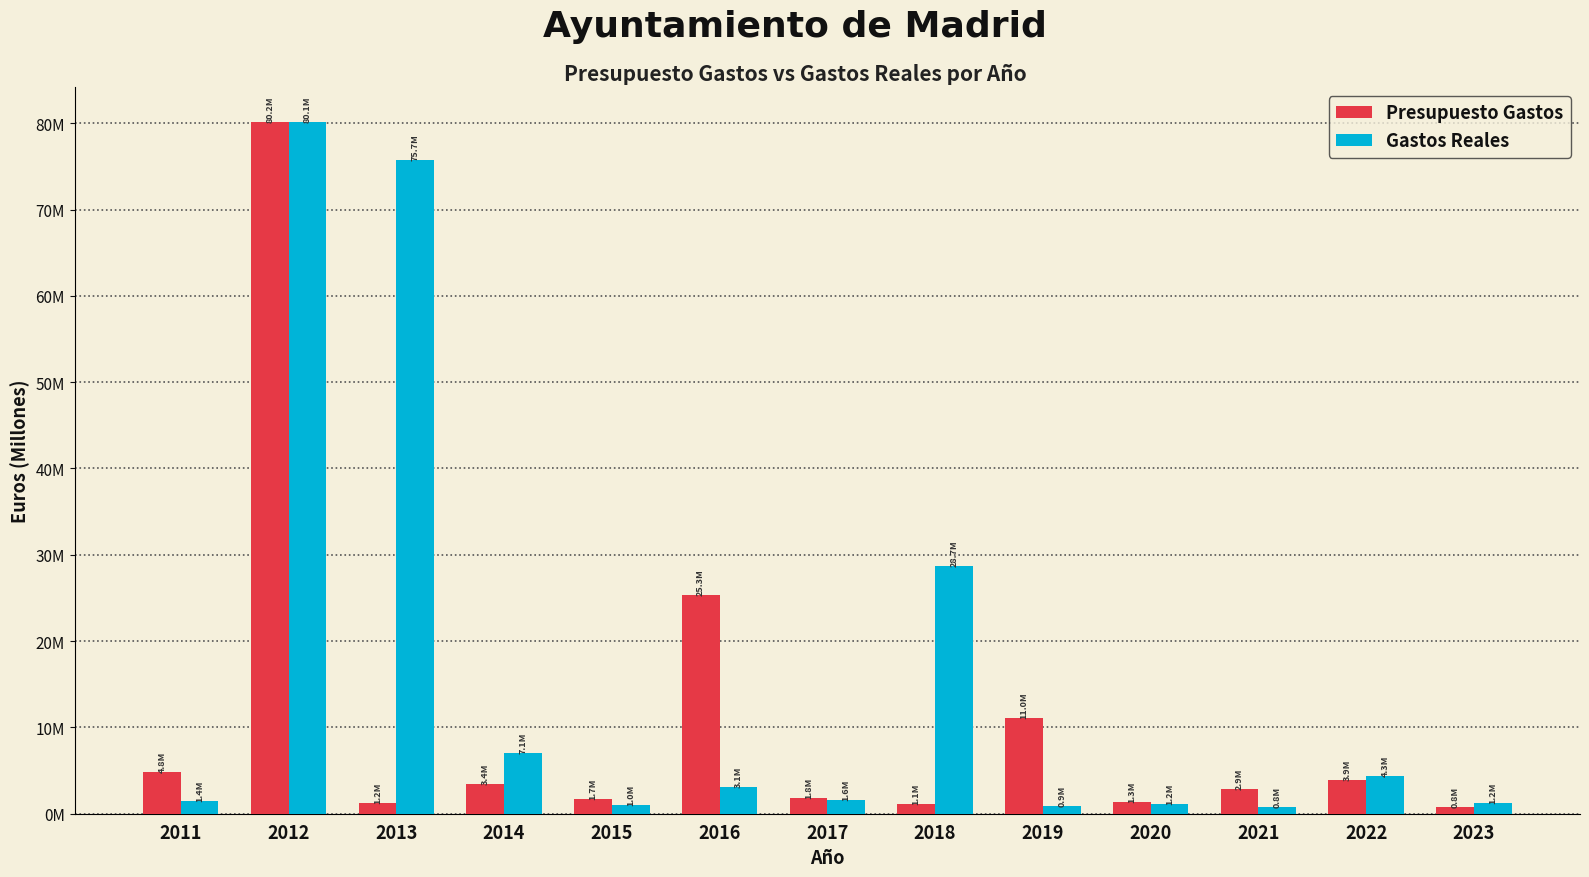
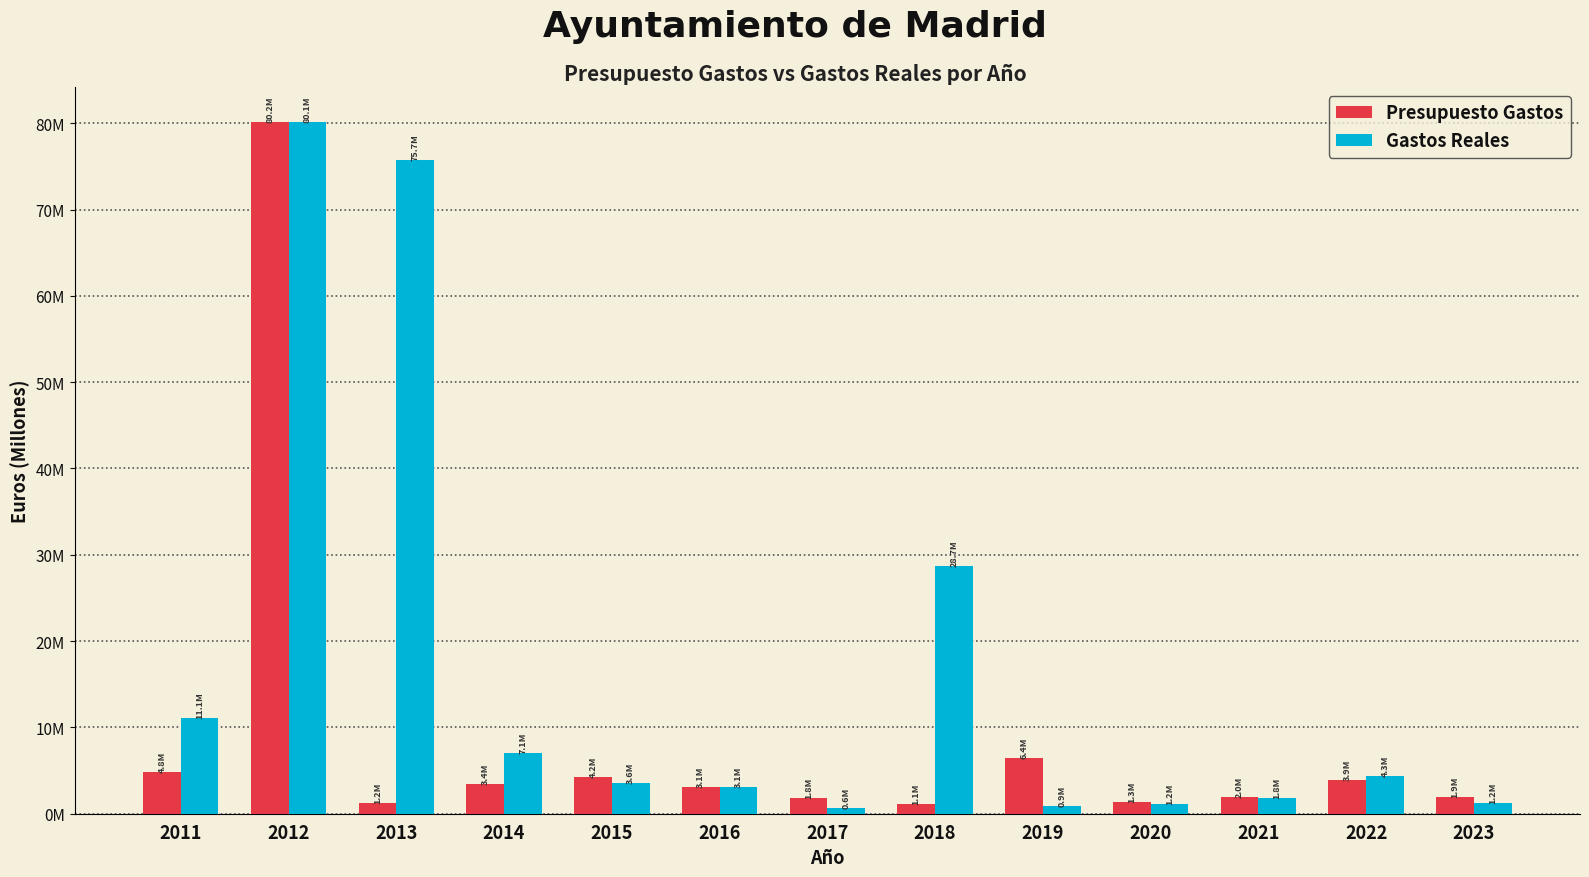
Gastos Reales, 2011: 1.4M -> 11.1M
Presupuesto Gastos, 2015: 1.7M -> 4.2M
Gastos Reales, 2015: 1.0M -> 3.6M
Presupuesto Gastos, 2016: 25.3M -> 3.1M
Gastos Reales, 2017: 1.6M -> 0.6M
Presupuesto Gastos, 2019: 11.0M -> 6.4M
Presupuesto Gastos, 2021: 2.9M -> 2.0M
Gastos Reales, 2021: 0.8M -> 1.8M
Presupuesto Gastos, 2023: 0.8M -> 1.9M
